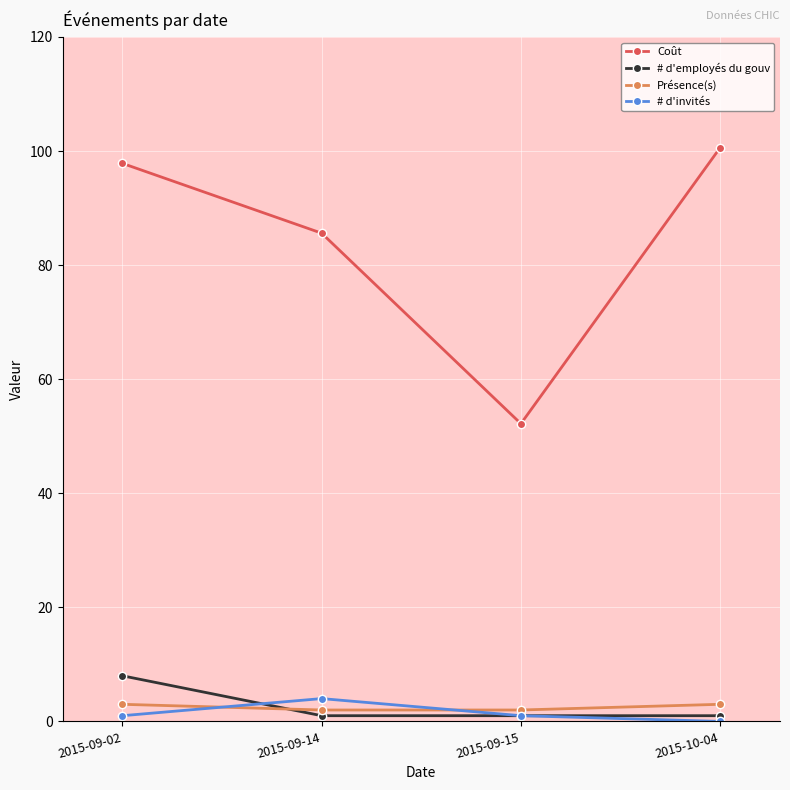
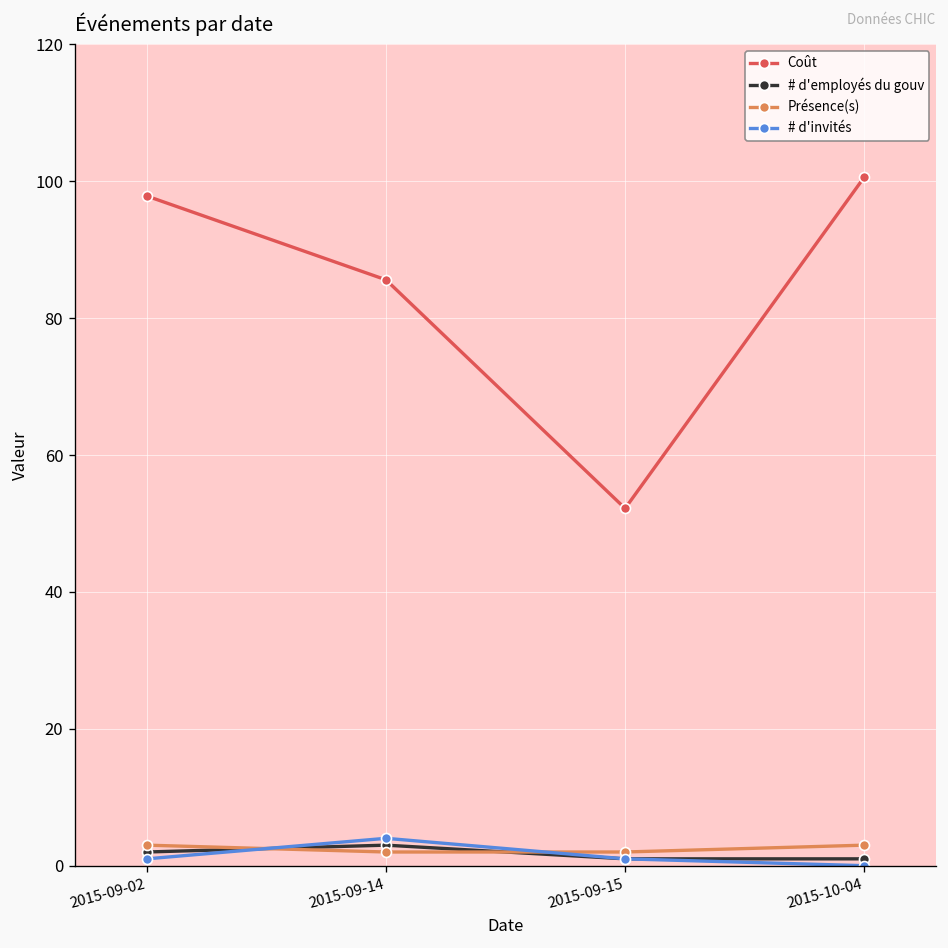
# d'employés du gouv, 2015-09-02: 8 -> 2
# d'employés du gouv, 2015-09-14: 1 -> 3
